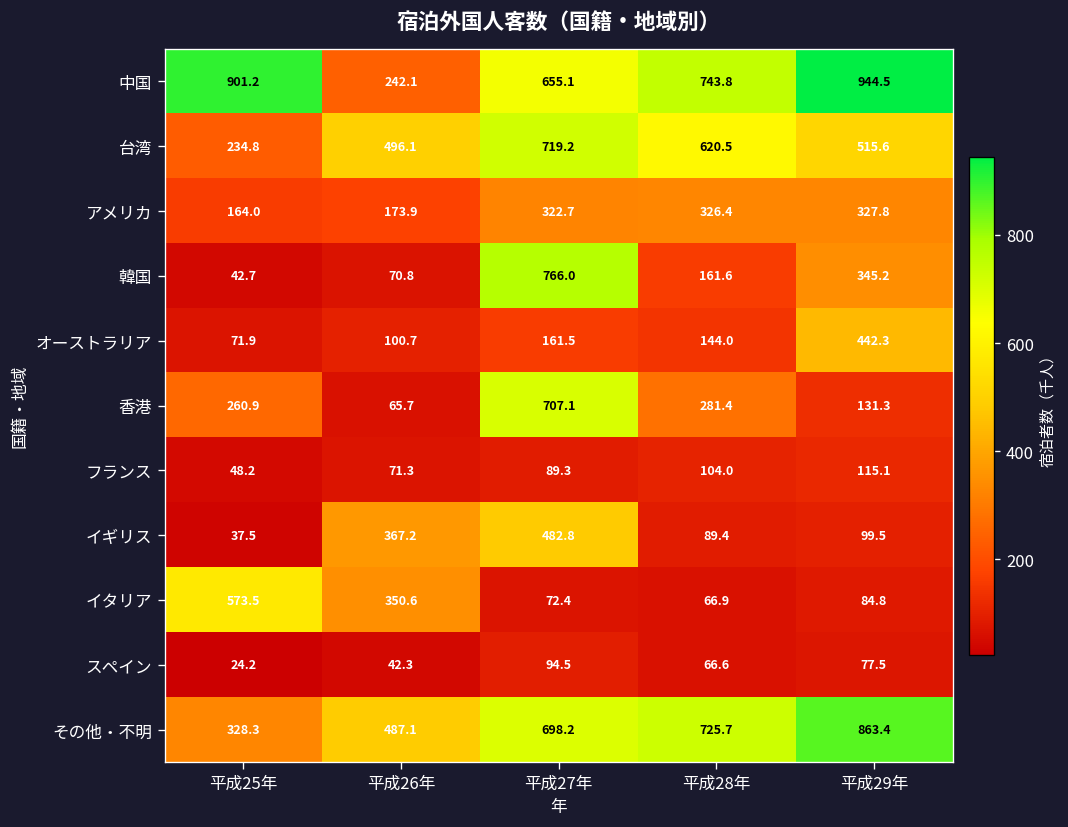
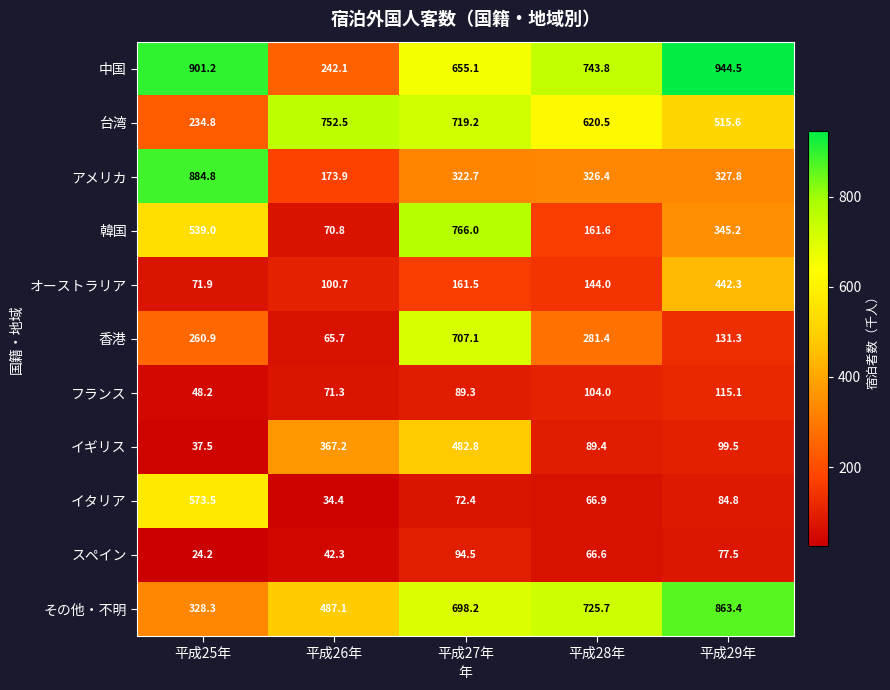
台湾, 平成26年: 496.1 -> 752.5
アメリカ, 平成25年: 164.0 -> 884.8
韓国, 平成25年: 42.7 -> 539.0
イタリア, 平成26年: 350.6 -> 34.4
